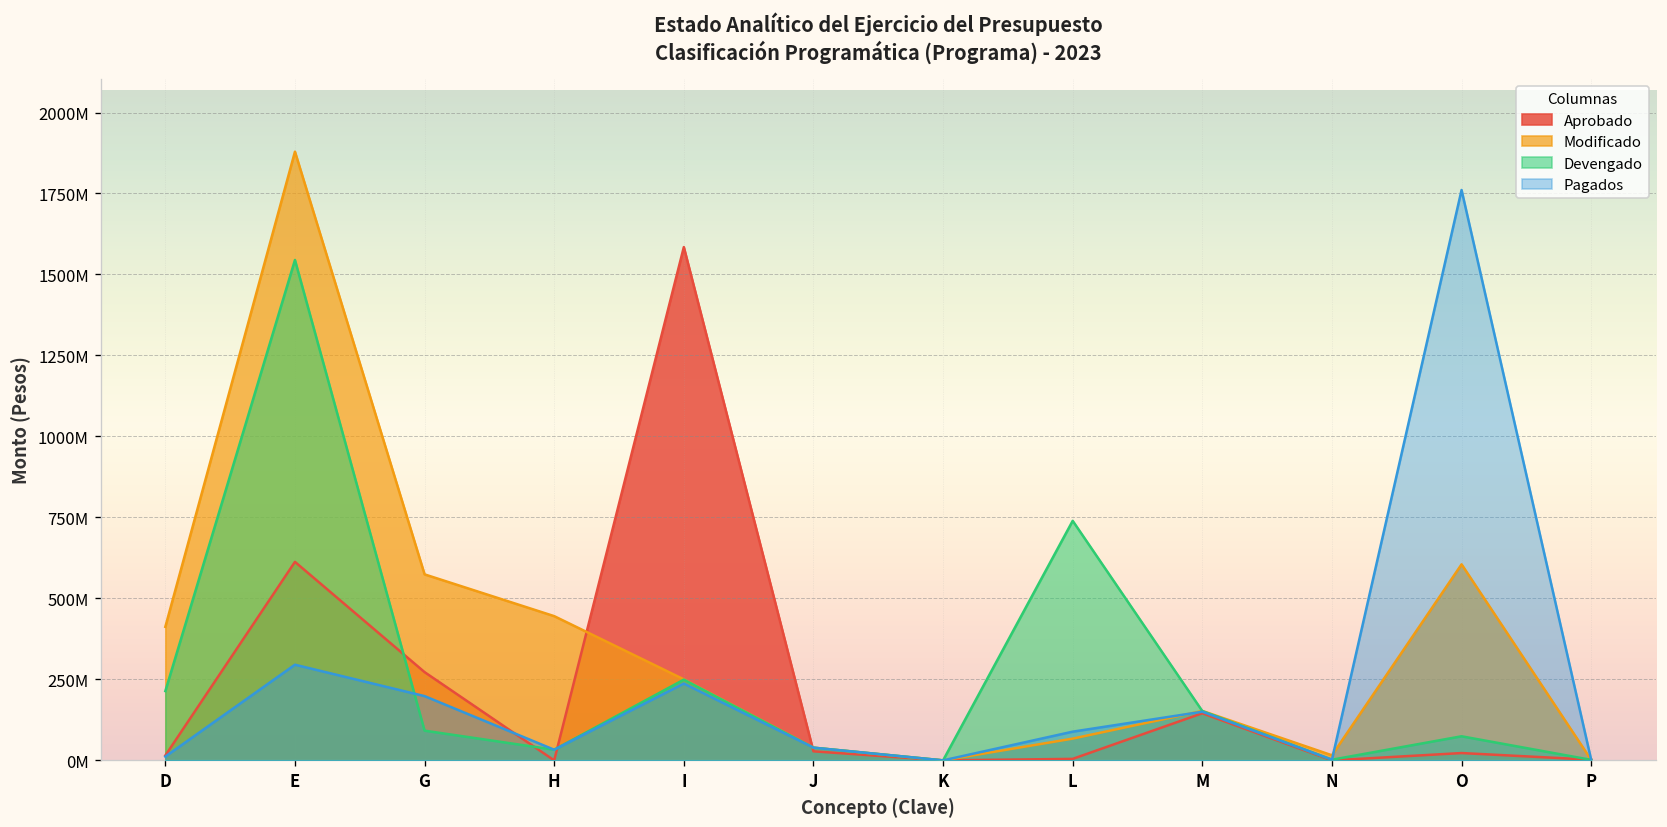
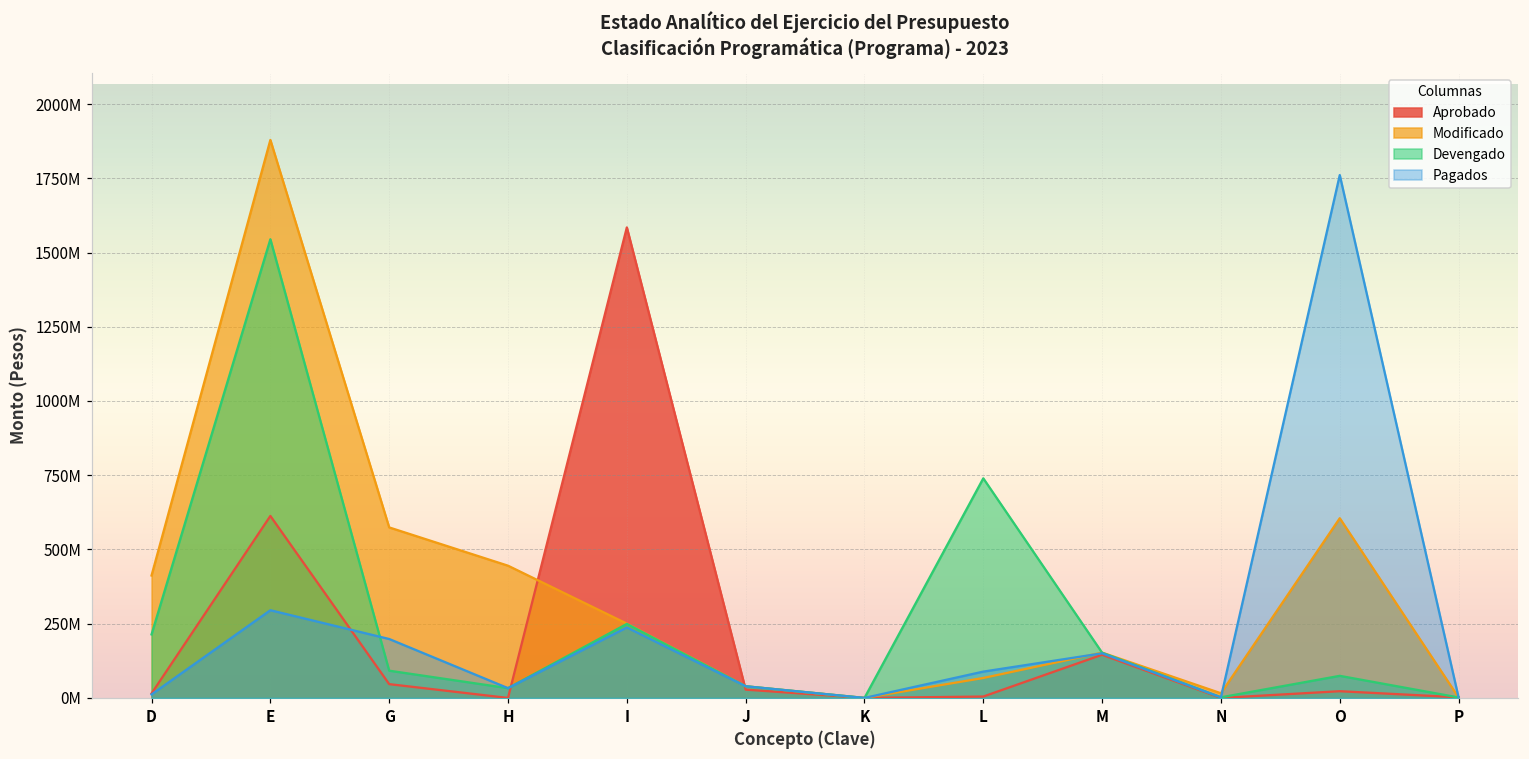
Aprobado, G: 270000000 -> 50000000
